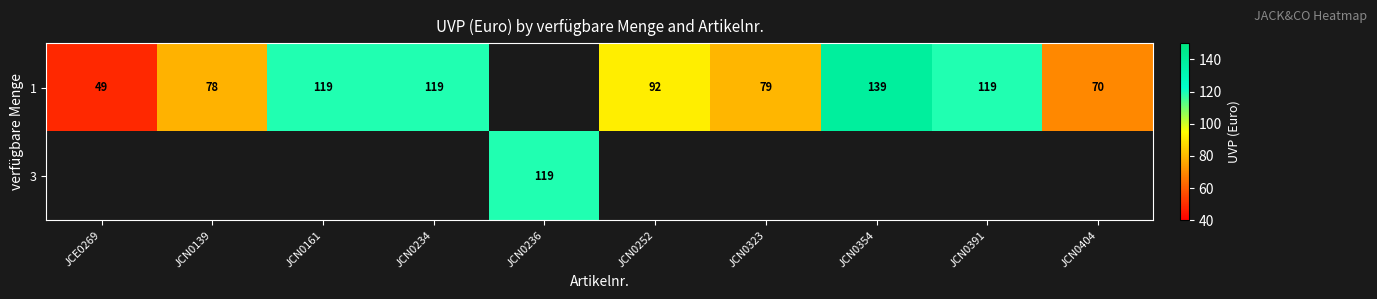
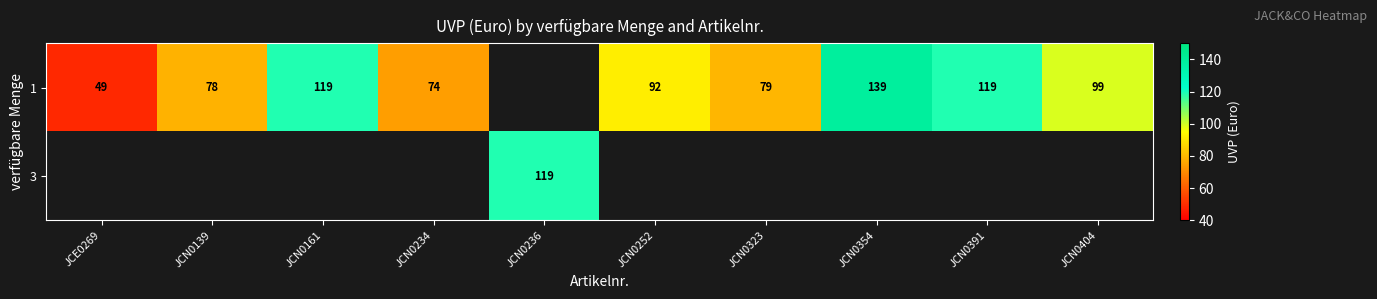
1, JCN0234: 119 -> 74
1, JCN0404: 70 -> 99
